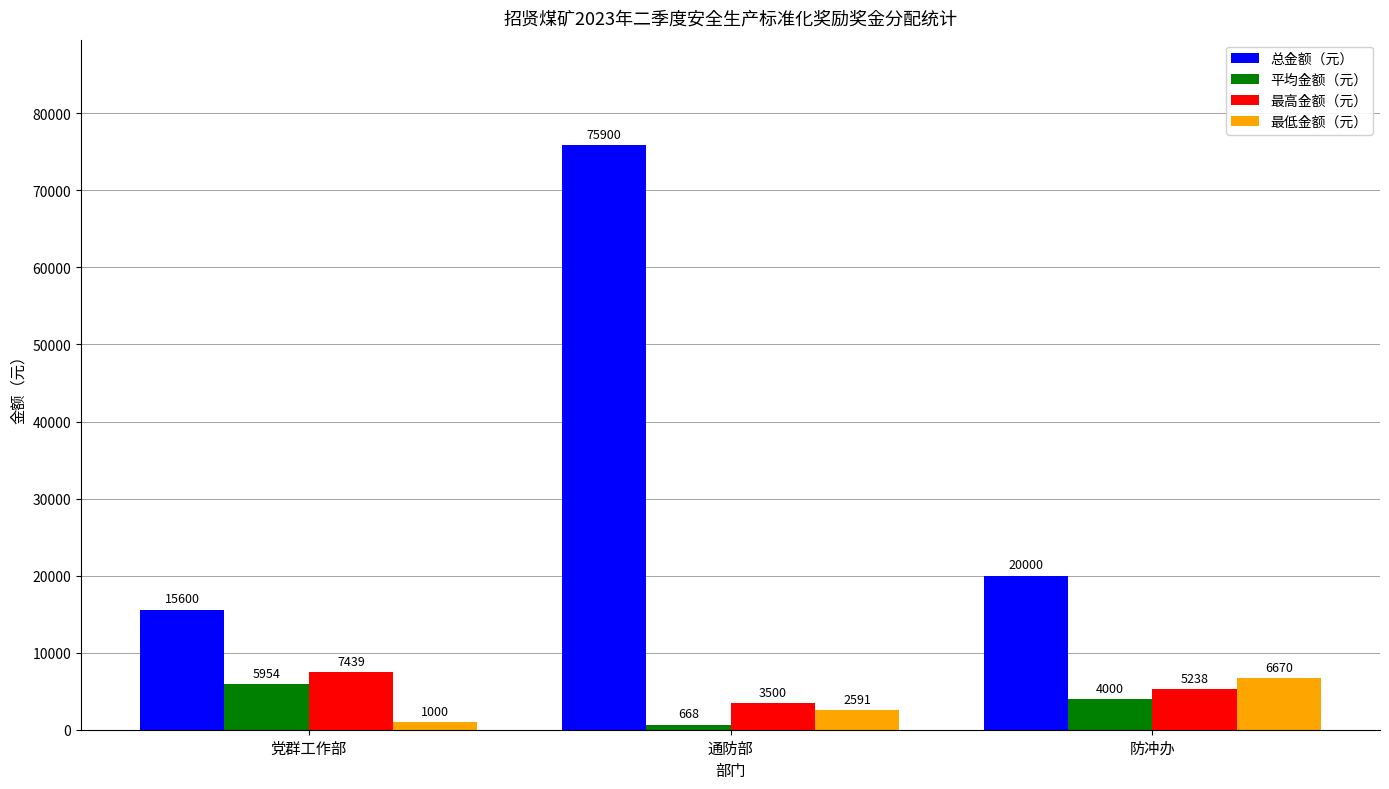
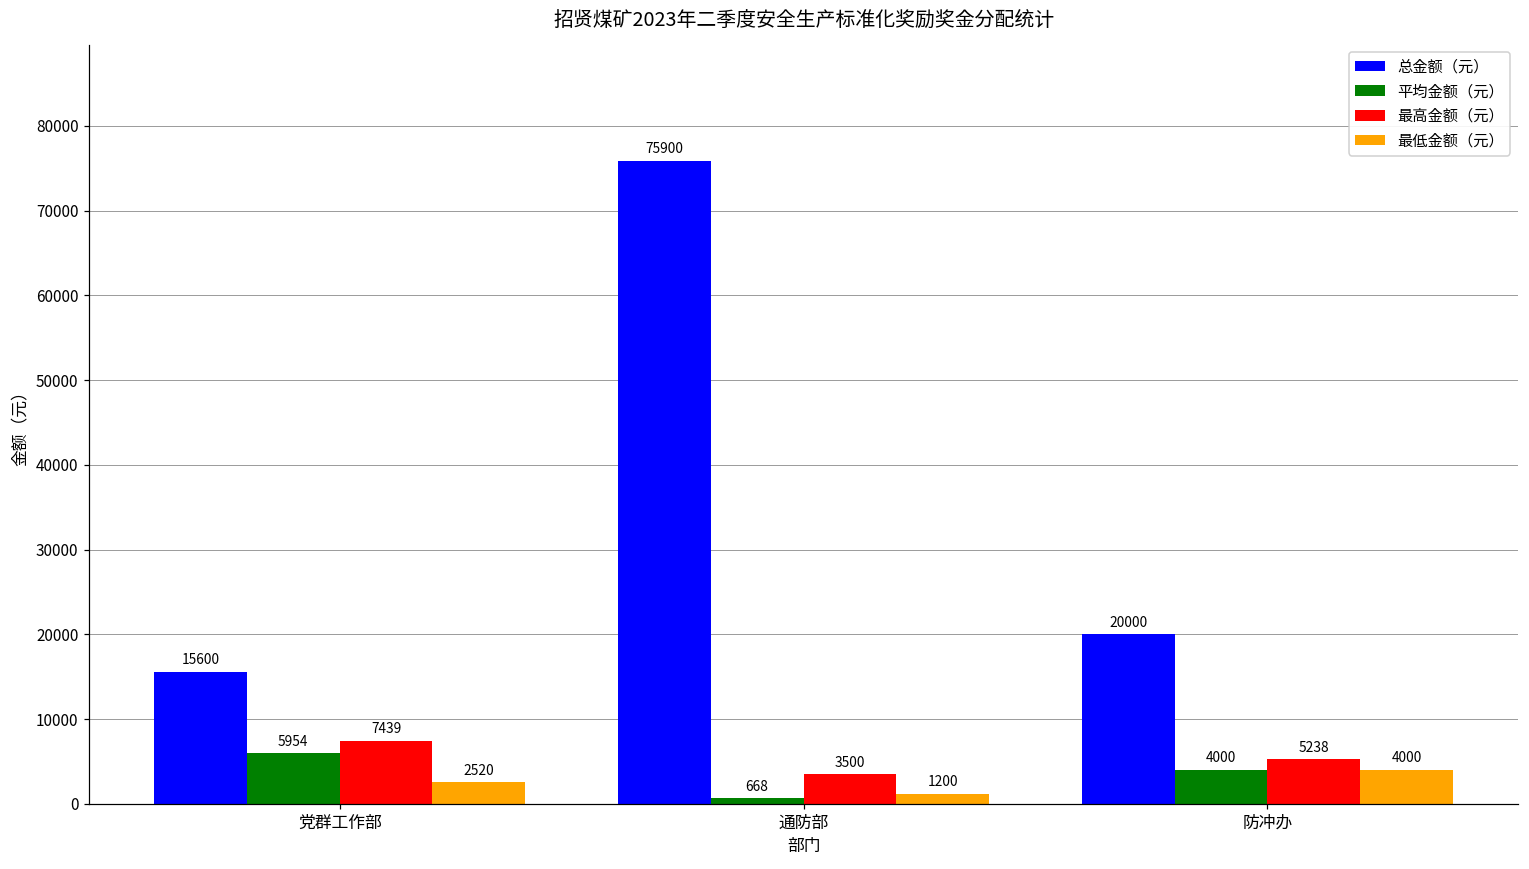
最低金额（元）, 党群工作部: 1000 -> 2520
最低金额（元）, 通防部: 2591 -> 1200
最低金额（元）, 防冲办: 6670 -> 4000
